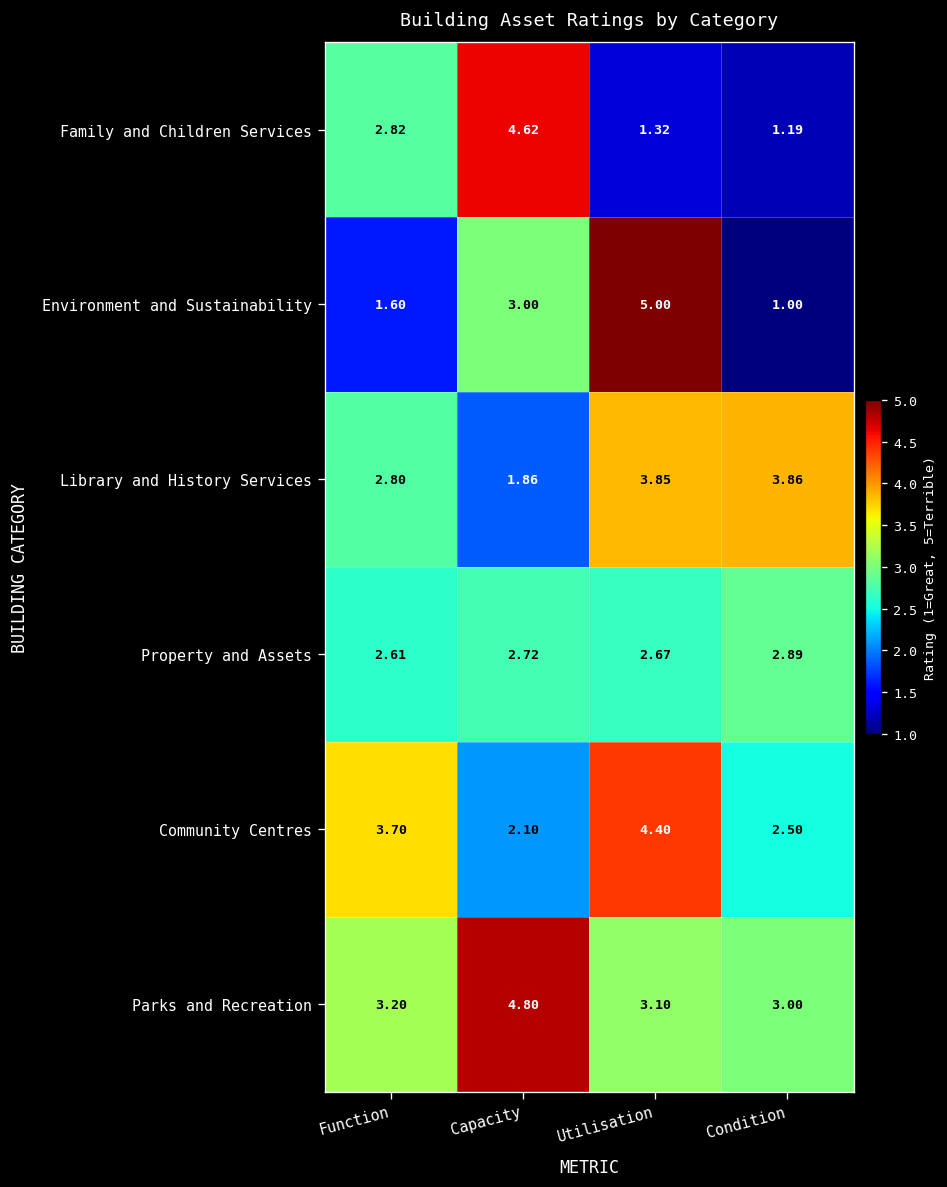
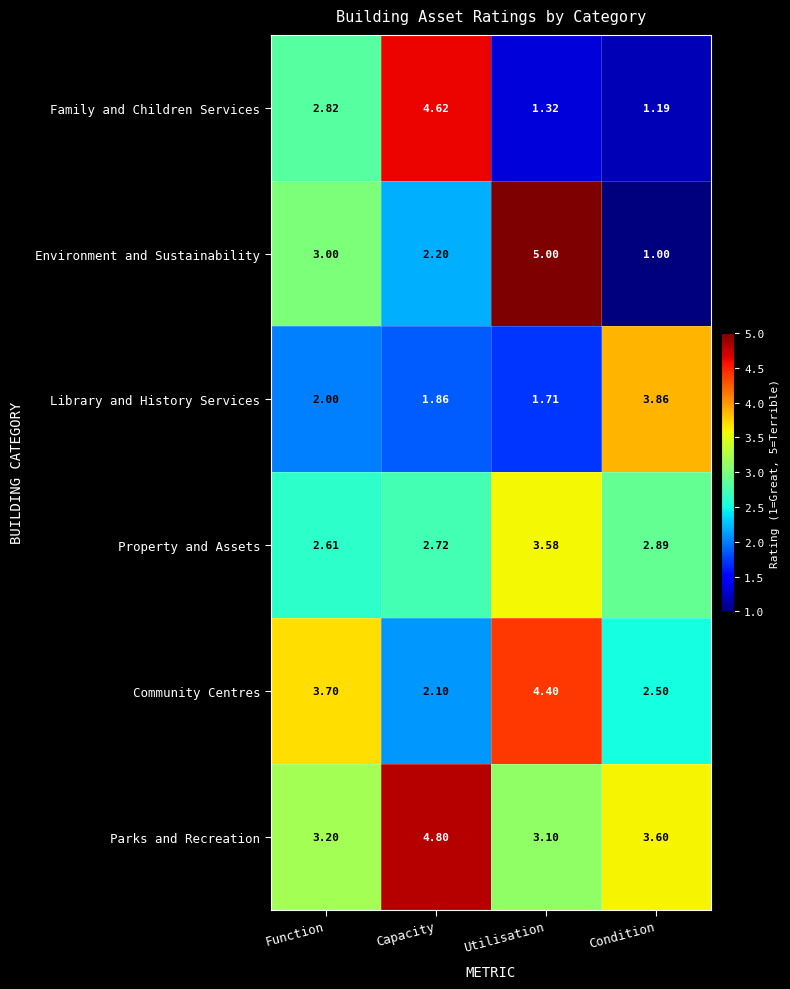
Environment and Sustainability, Function: 1.60 -> 3.00
Environment and Sustainability, Capacity: 3.00 -> 2.20
Library and History Services, Function: 2.80 -> 2.00
Library and History Services, Utilisation: 3.85 -> 1.71
Property and Assets, Utilisation: 2.67 -> 3.58
Parks and Recreation, Condition: 3.00 -> 3.60
